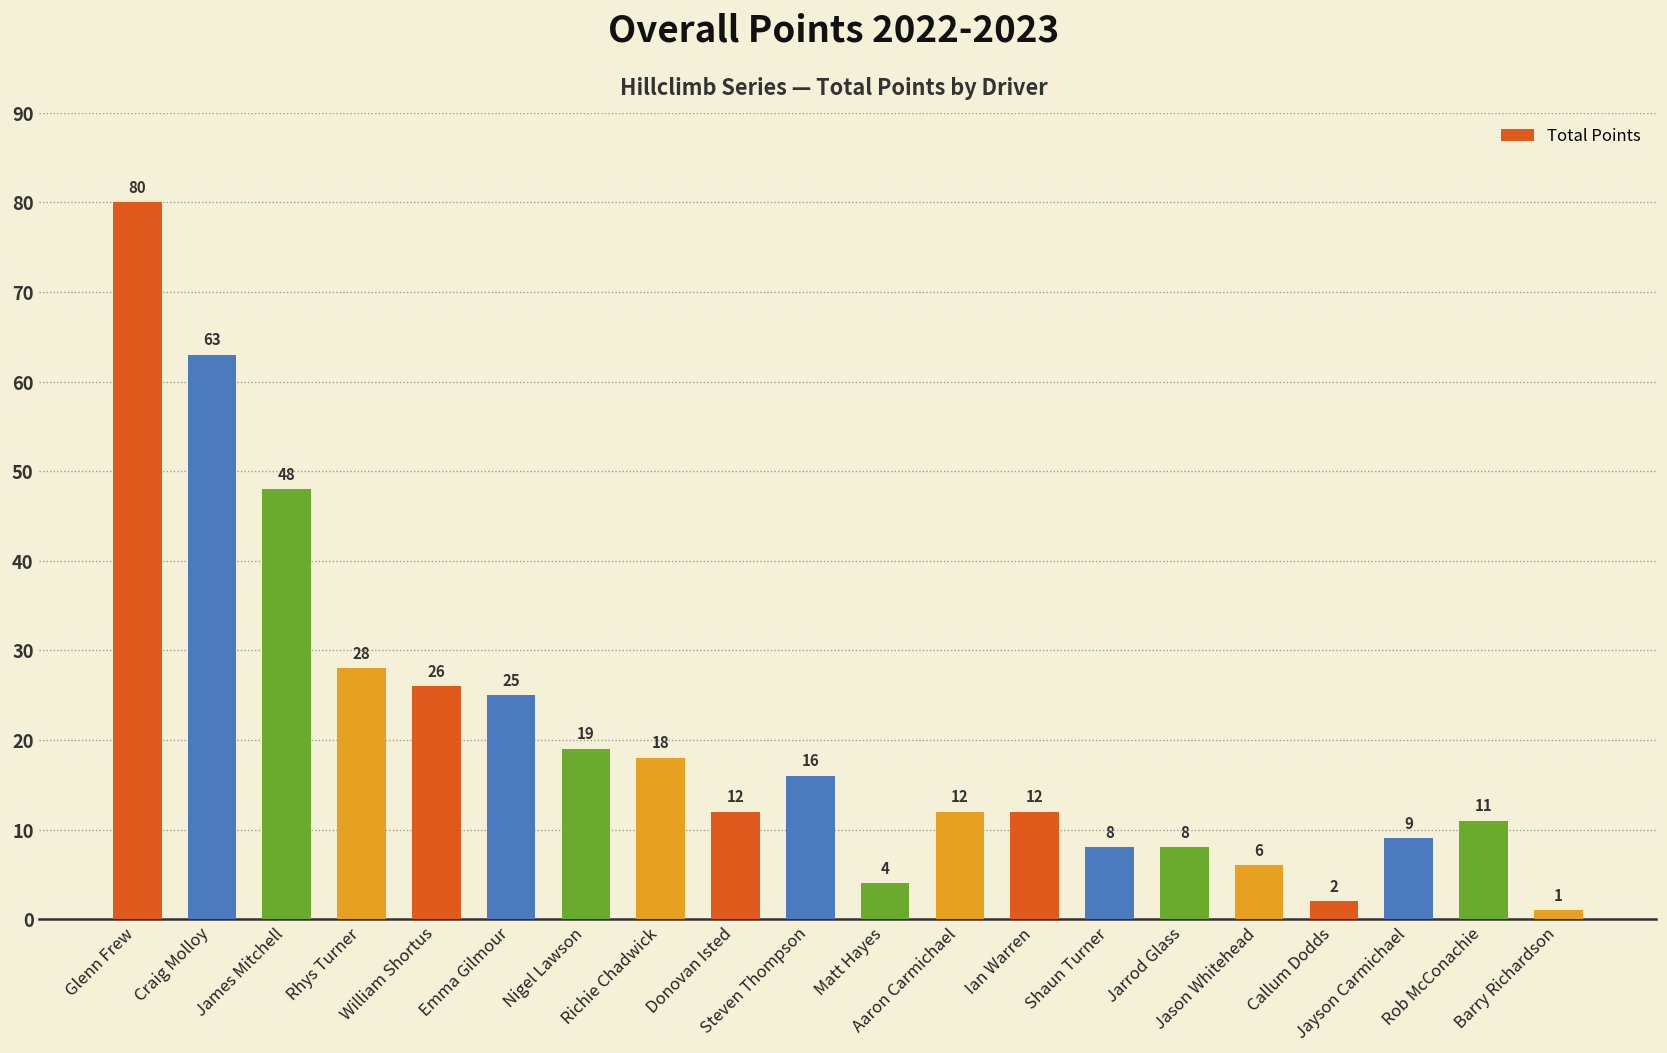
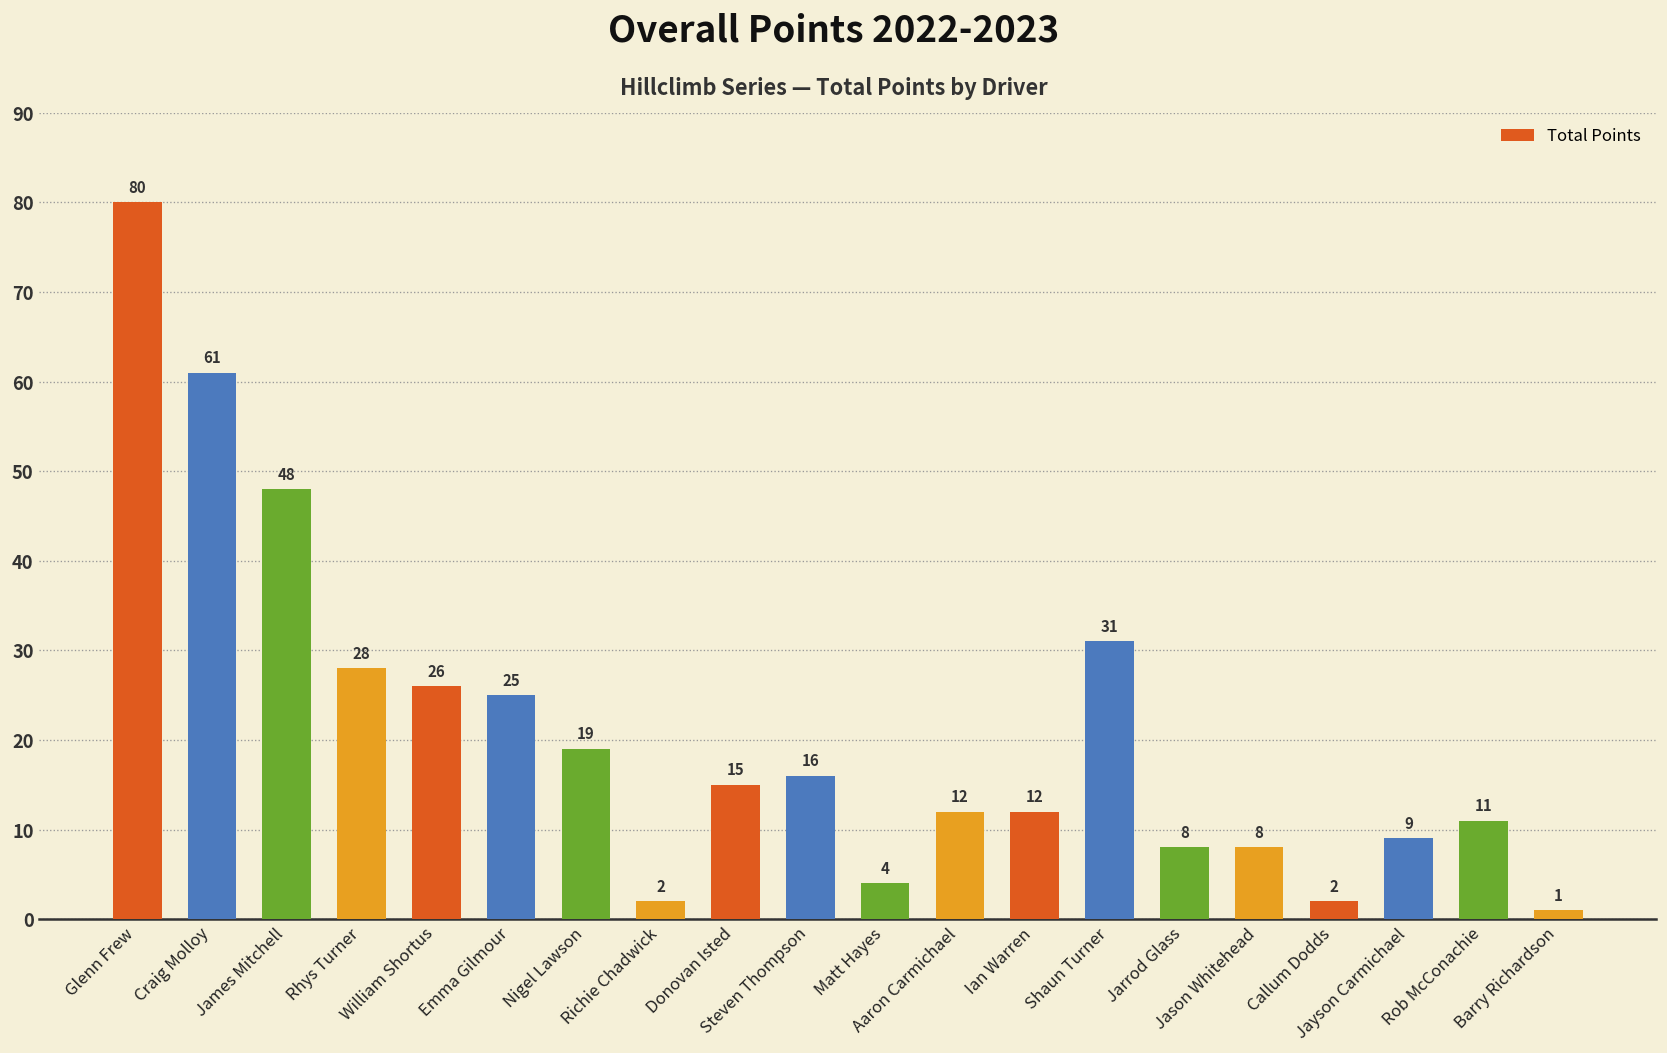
Craig Molloy: 63 -> 61
Richie Chadwick: 18 -> 2
Donovan Isted: 12 -> 15
Shaun Turner: 8 -> 31
Jason Whitehead: 6 -> 8
